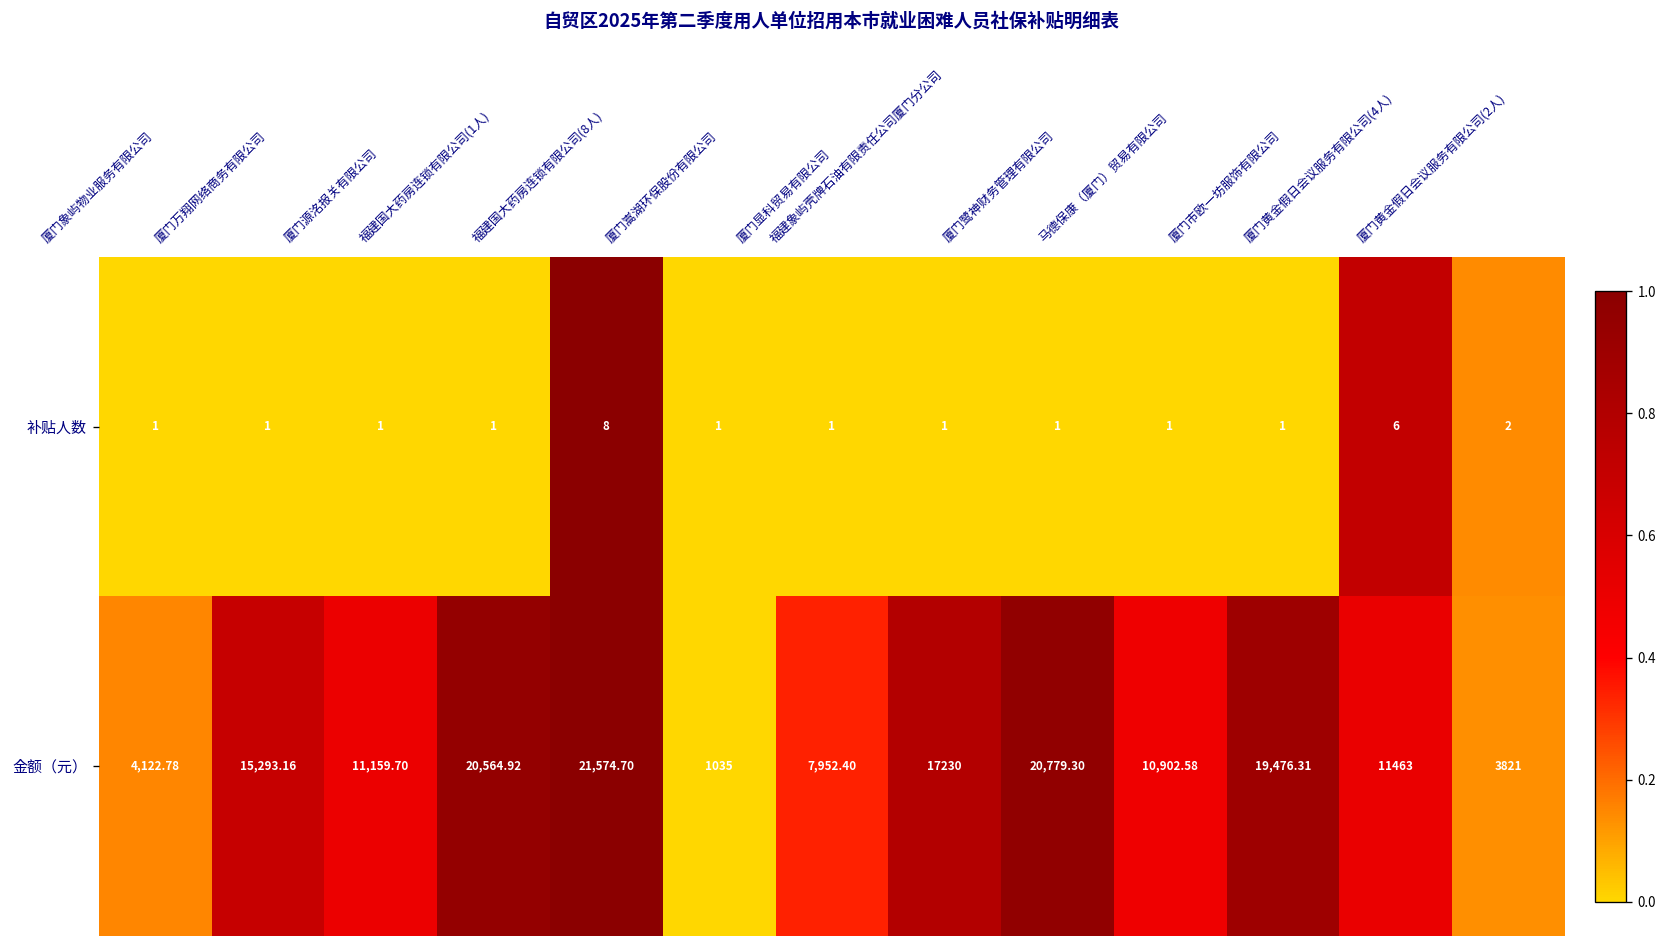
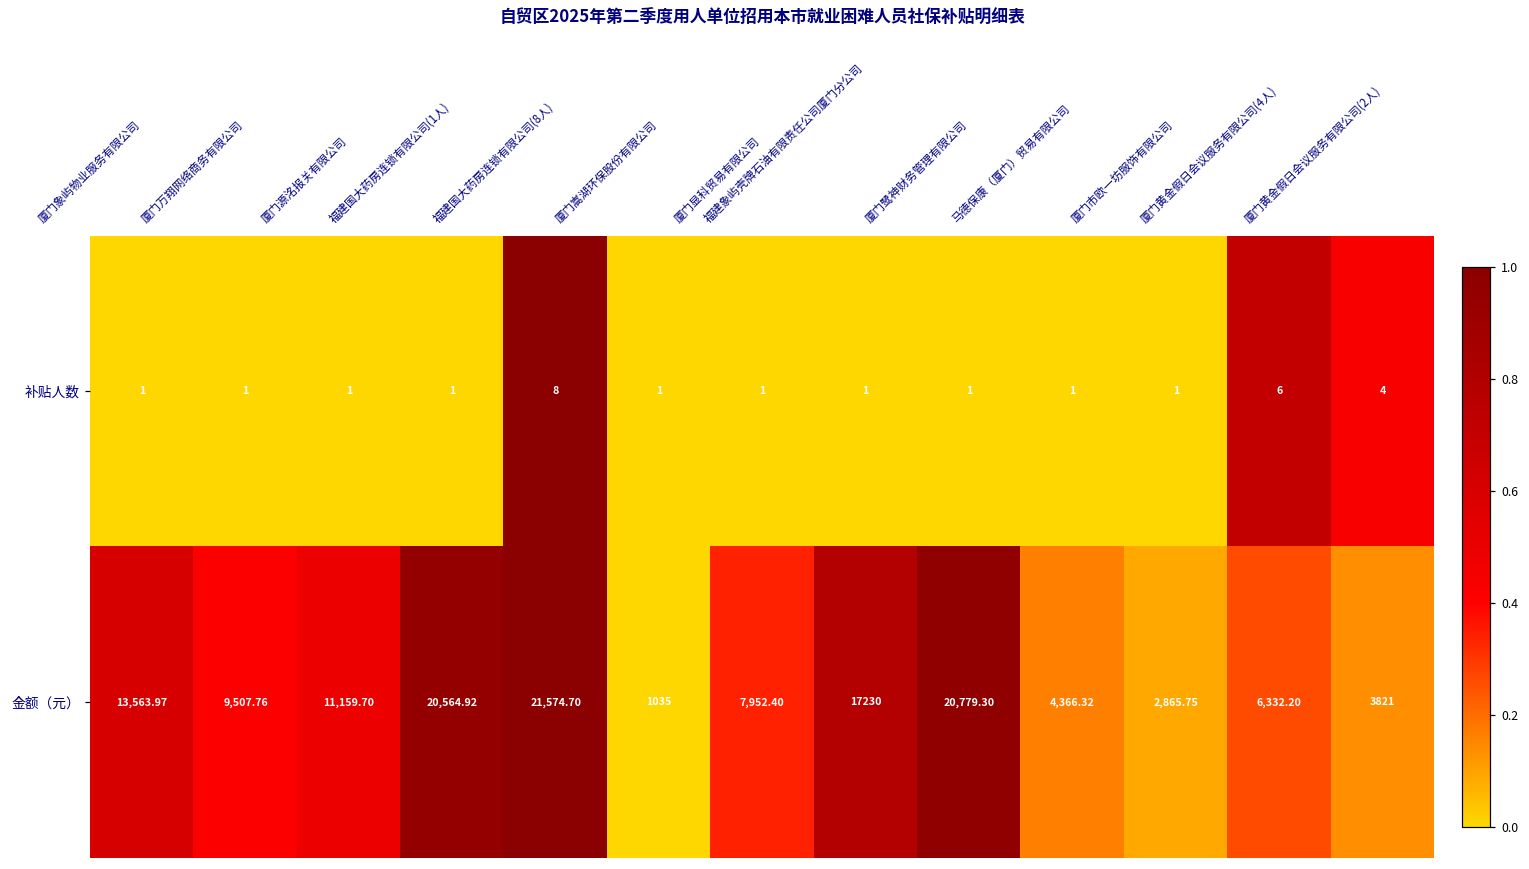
补贴人数, 厦门黄金假日会议服务有限公司(2人): 2 -> 4
金额（元）, 厦门象屿物业服务有限公司: 4,122.78 -> 13,563.97
金额（元）, 厦门万翔网络商务有限公司: 15,293.16 -> 9,507.76
金额（元）, 马德保康（厦门）贸易有限公司: 10,902.58 -> 4,366.32
金额（元）, 厦门市欧一坊服饰有限公司: 19,476.31 -> 2,865.75
金额（元）, 厦门黄金假日会议服务有限公司(4人): 11463 -> 6,332.20
